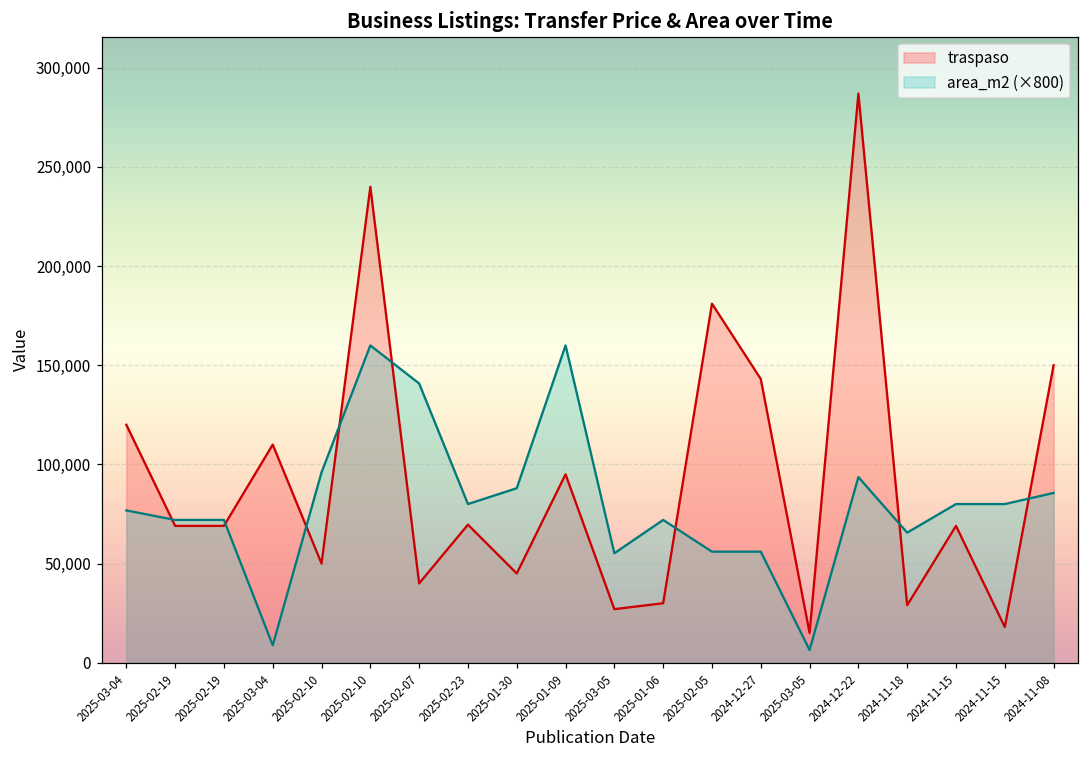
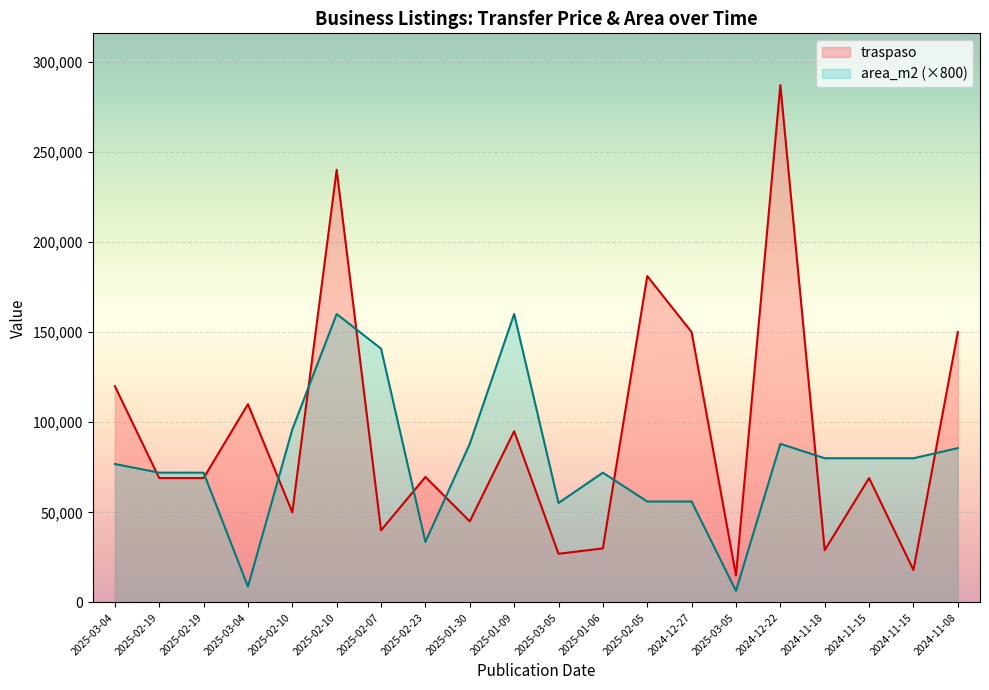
area_m2 (×800), 2025-02-23: 80,000 -> 34,000
traspaso, 2024-12-27: 143,000 -> 150,000
area_m2 (×800), 2024-12-22: 94,000 -> 88,000
area_m2 (×800), 2024-11-18: 66,000 -> 80,000
